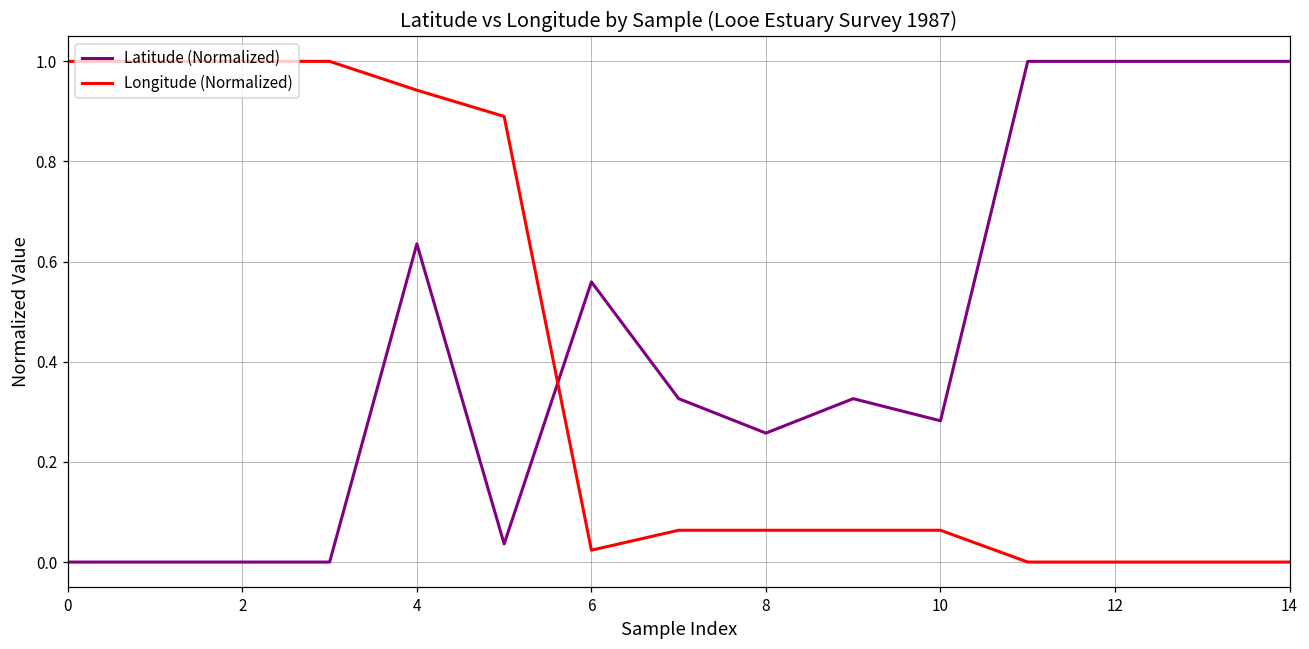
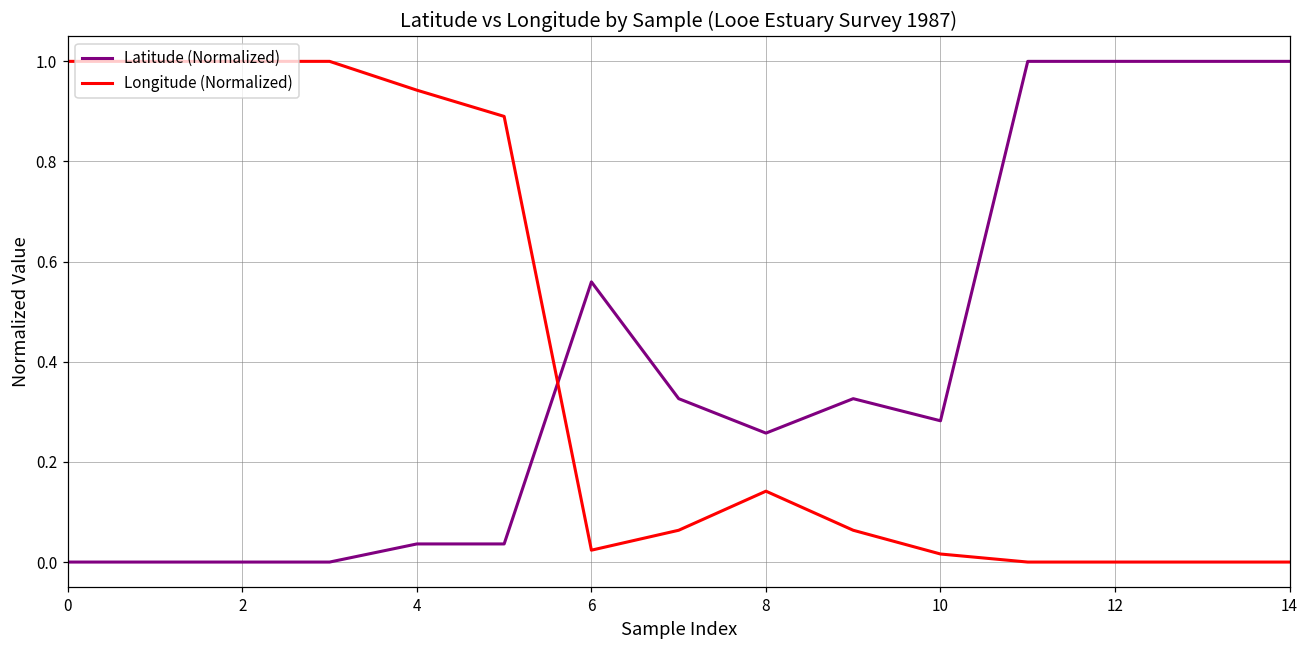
Latitude (Normalized), 4: 0.64 -> 0.04
Longitude (Normalized), 8: 0.06 -> 0.14
Longitude (Normalized), 10: 0.06 -> 0.02
